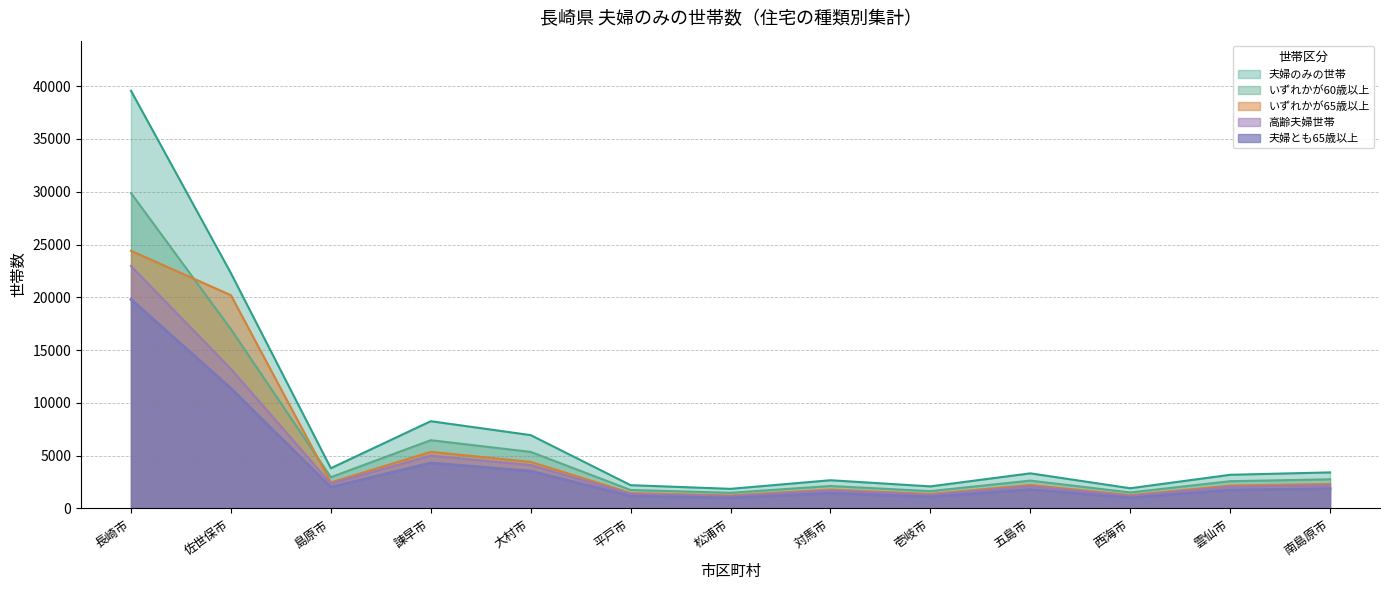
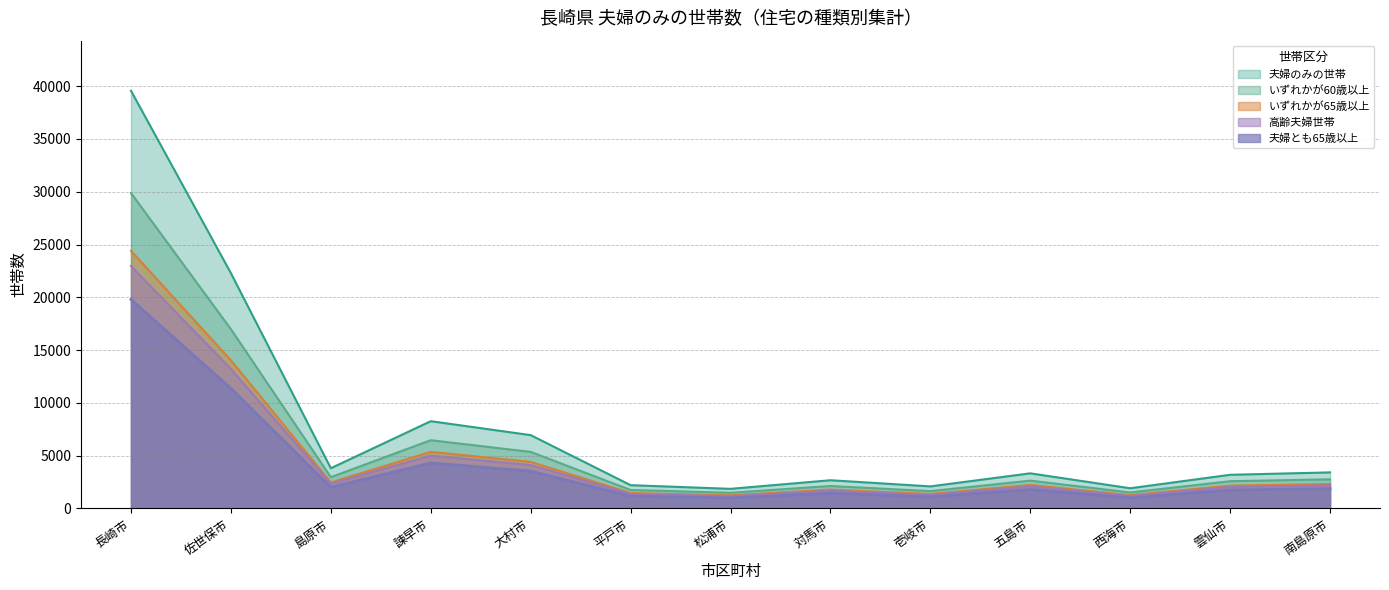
いずれかが65歳以上, 佐世保市: 20200 -> 14000
